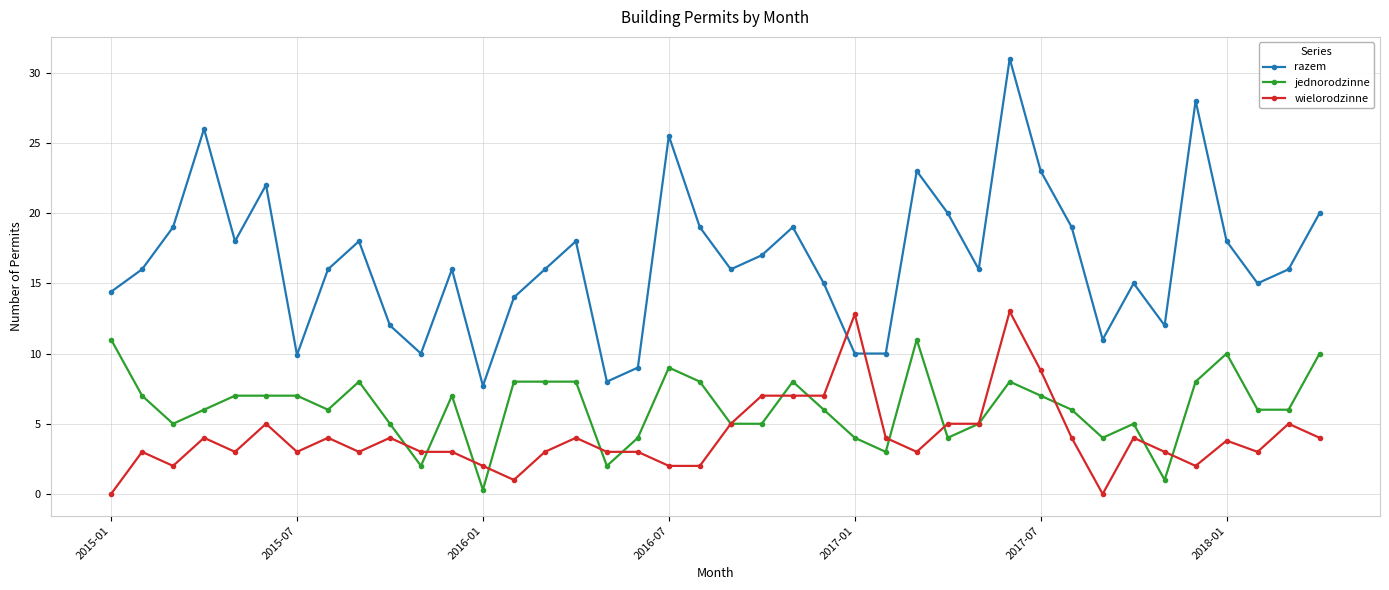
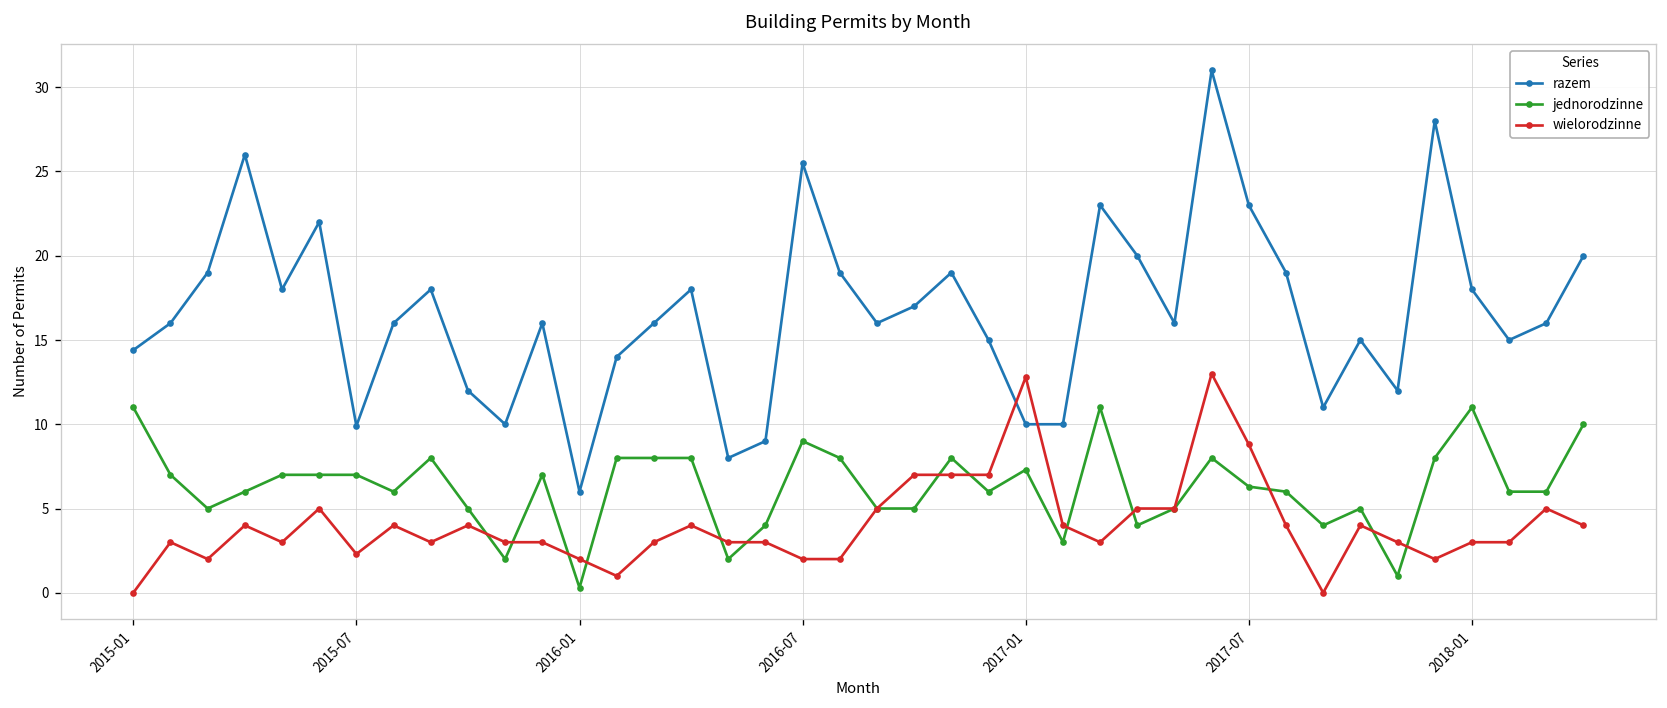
wielorodzinne, 2015-07: 3.0 -> 2.3
razem, 2016-01: 7.7 -> 6.0
jednorodzinne, 2017-01: 4.0 -> 7.3
jednorodzinne, 2017-07: 7.0 -> 6.3
jednorodzinne, 2018-01: 10 -> 11
wielorodzinne, 2018-01: 3.8 -> 3.0
